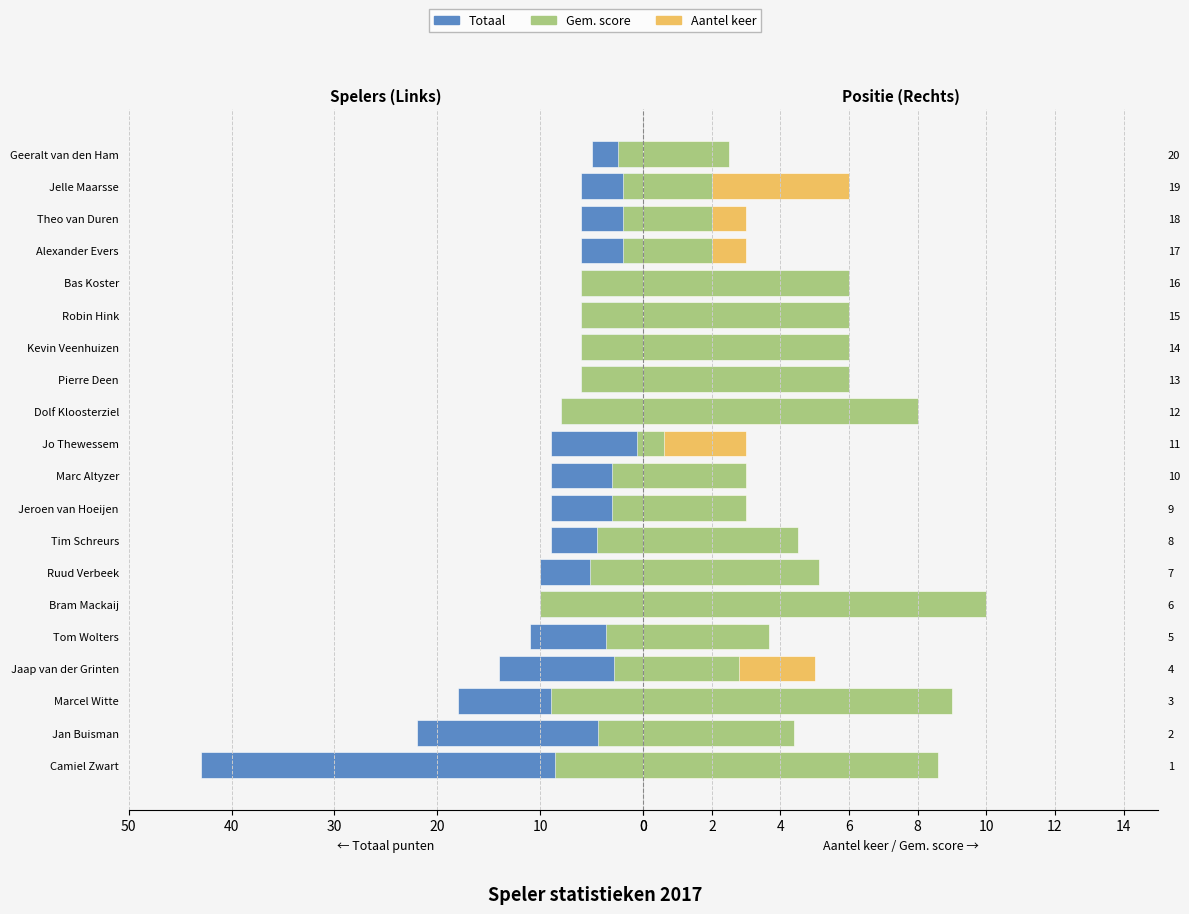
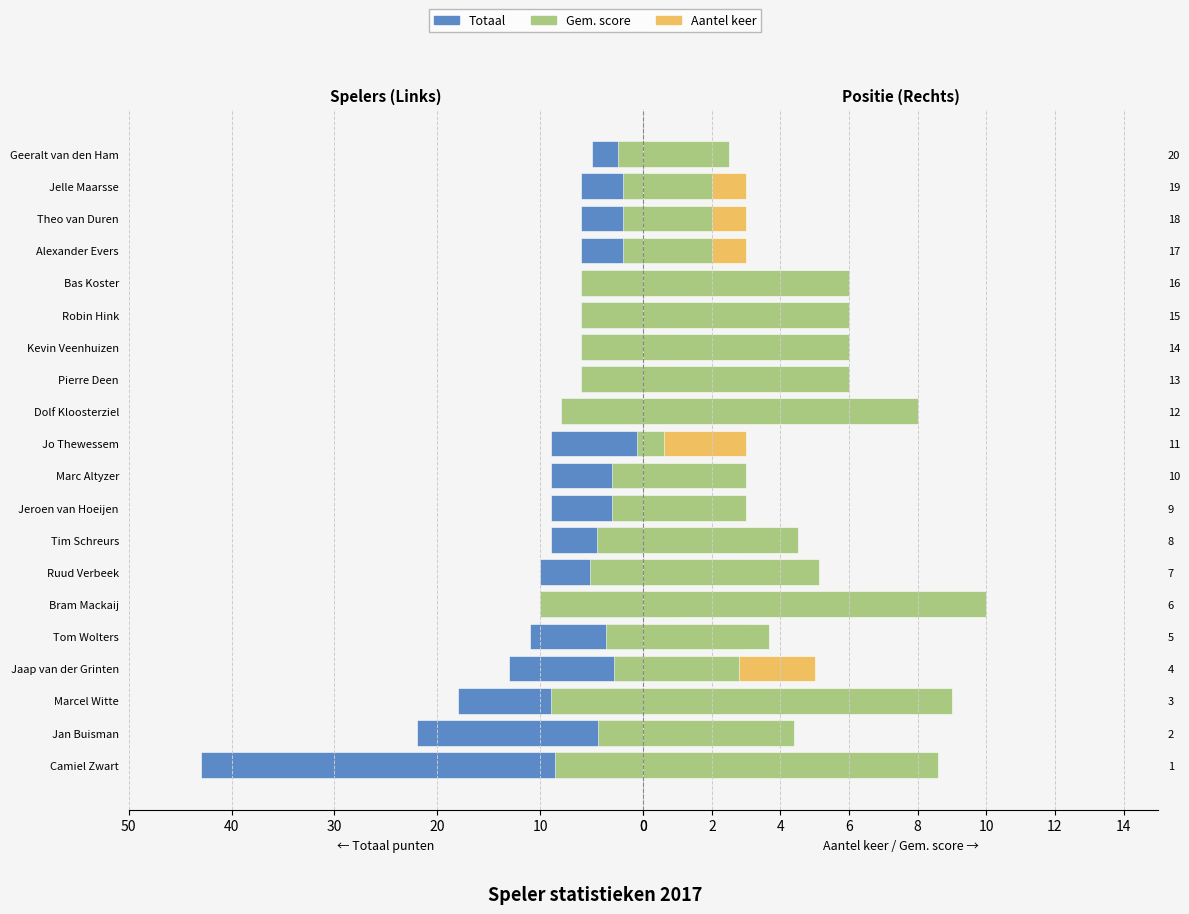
Spelers (Links), Totaal, Jaap van der Grinten: 14 -> 13
Positie (Rechts), Aantel keer, 19: 6 -> 3
